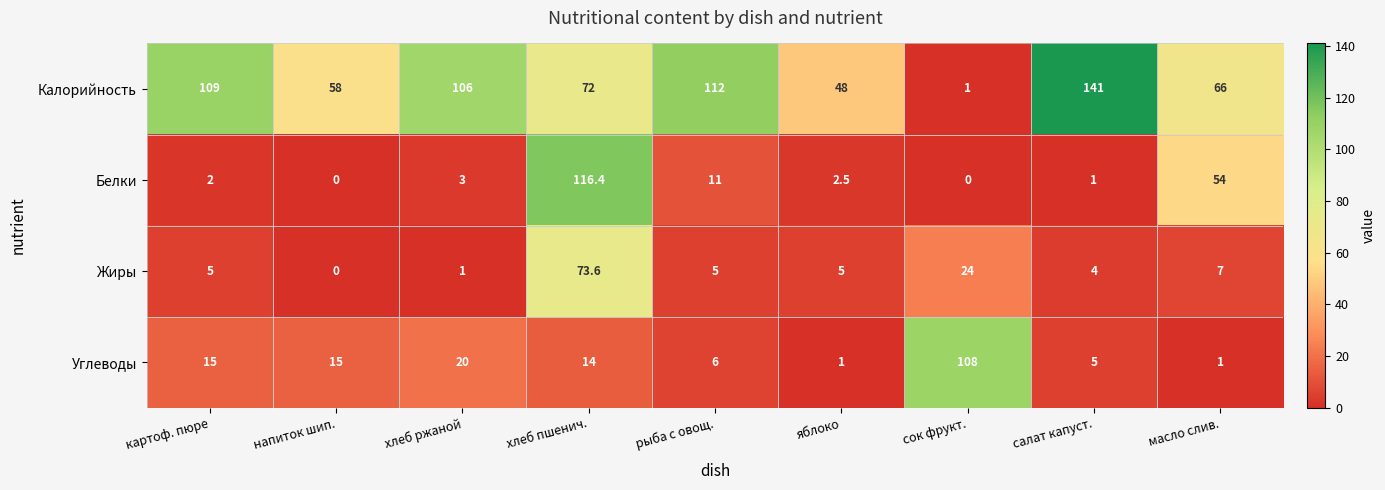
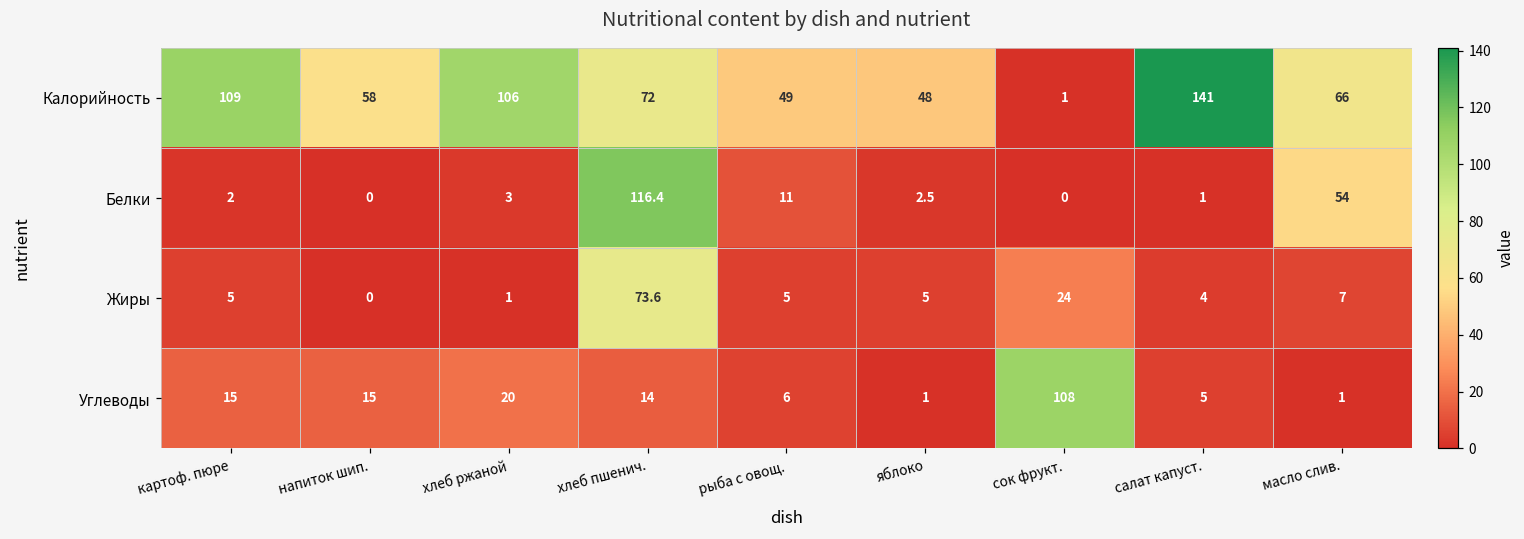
Калорийность, рыба с овощ.: 112 -> 49
